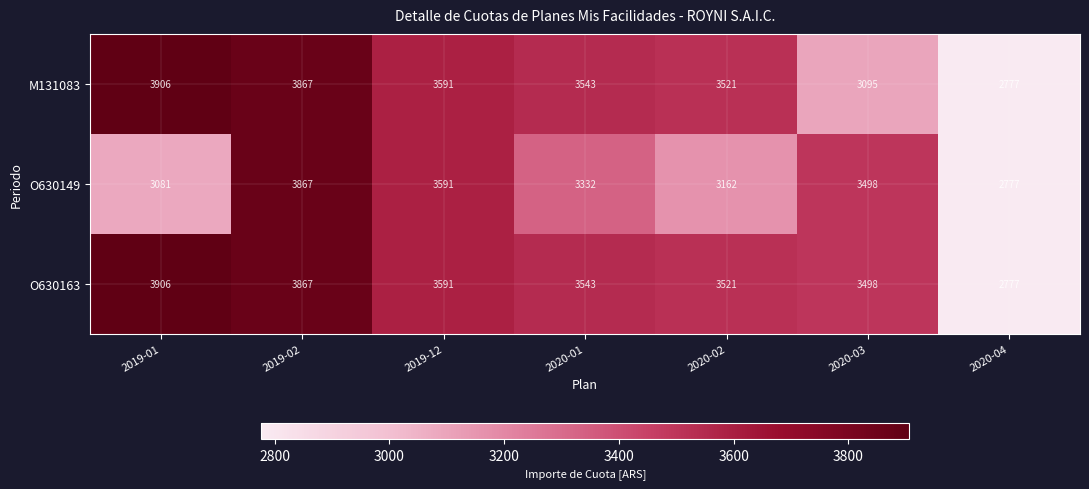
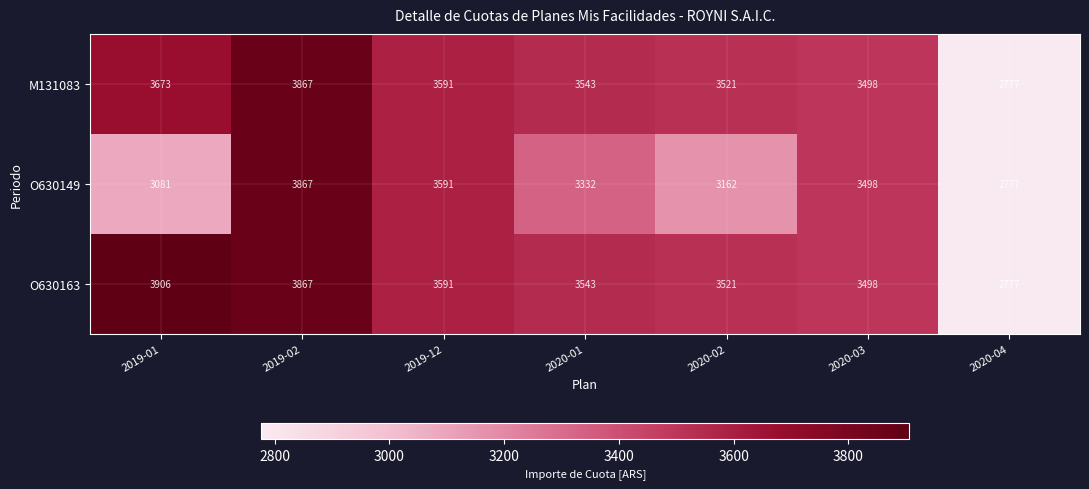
M131083, 2019-01: 3906 -> 3673
M131083, 2020-03: 3095 -> 3498
